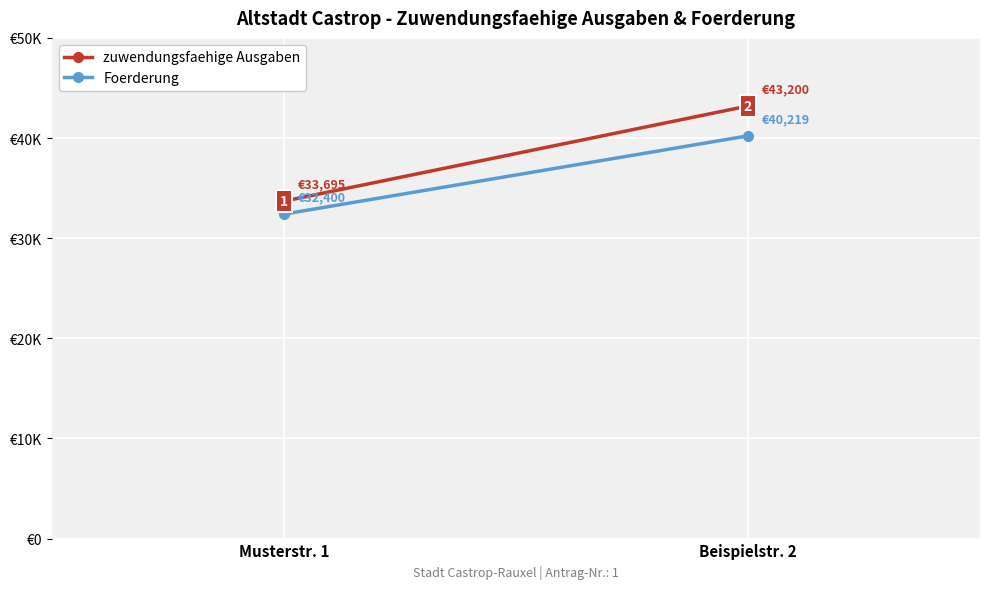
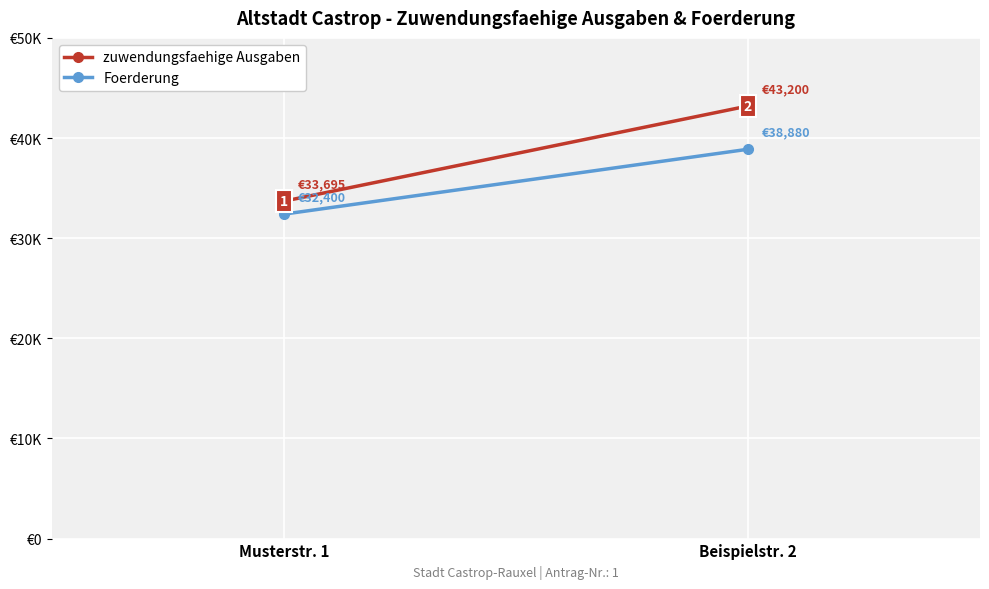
Foerderung, Beispielstr. 2: €40,219 -> €38,880
